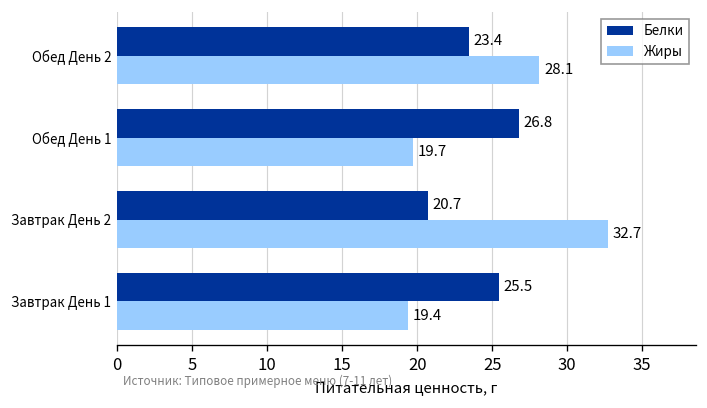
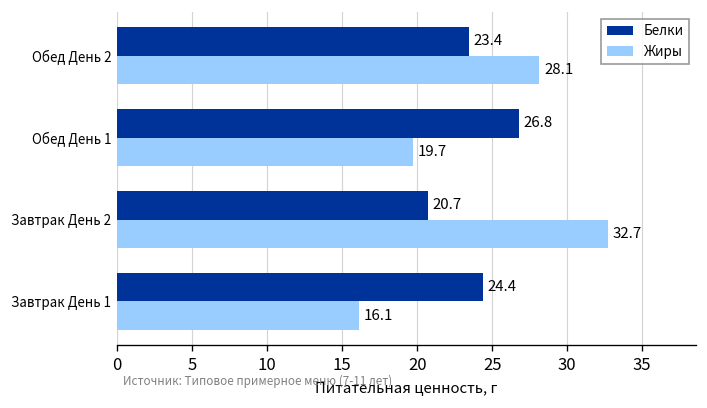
Белки, Завтрак День 1: 25.5 -> 24.4
Жиры, Завтрак День 1: 19.4 -> 16.1
